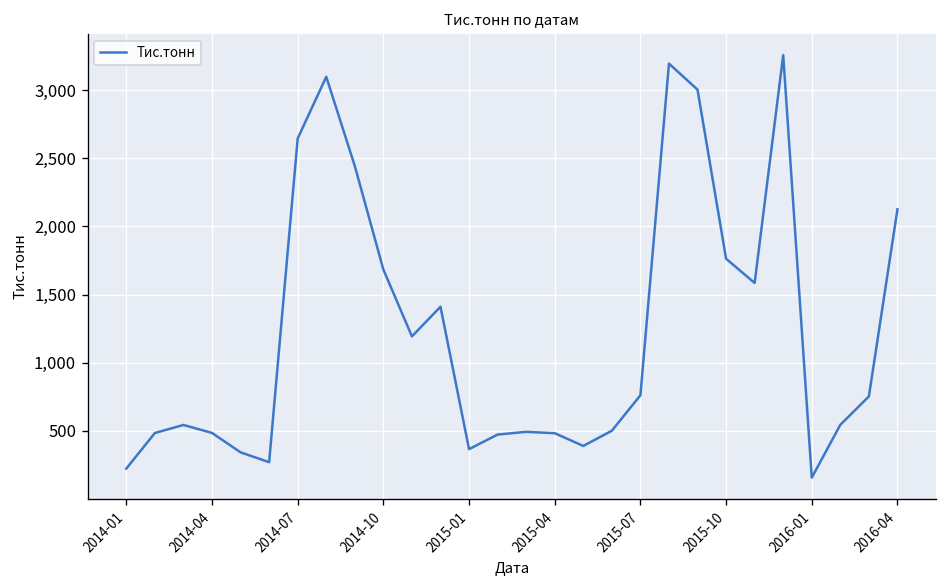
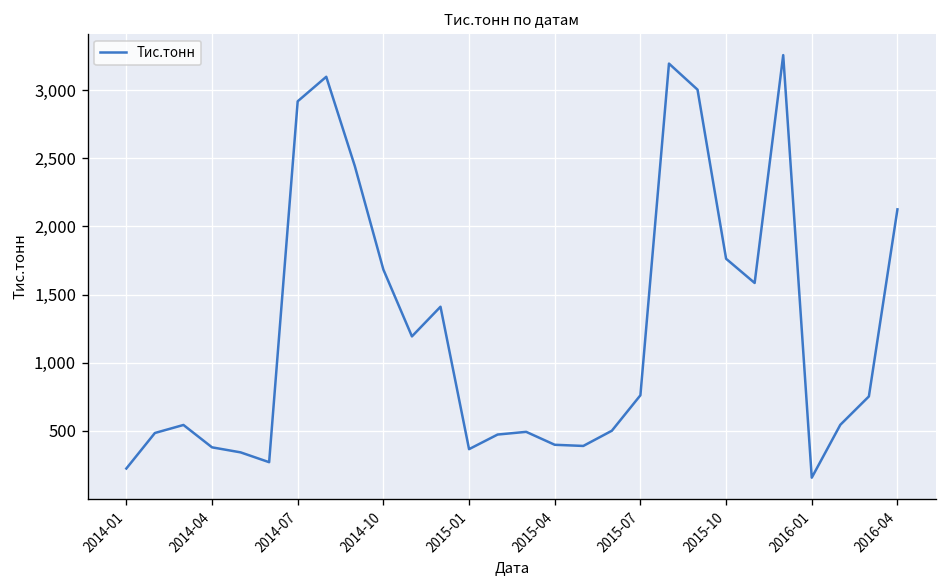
2014-04: 490 -> 380
2014-07: 2,650 -> 2,920
2015-04: 480 -> 400
